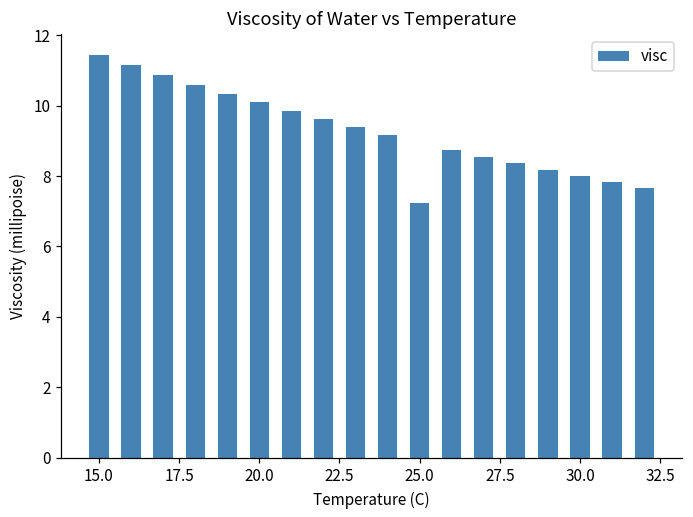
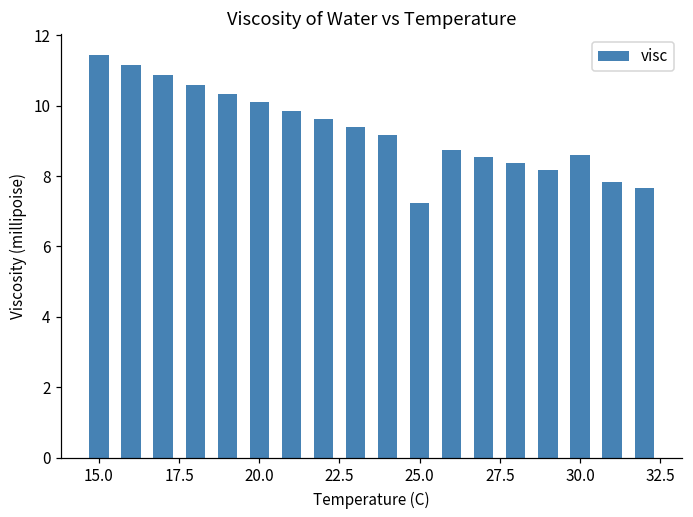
30.0: 8.0 -> 8.6
